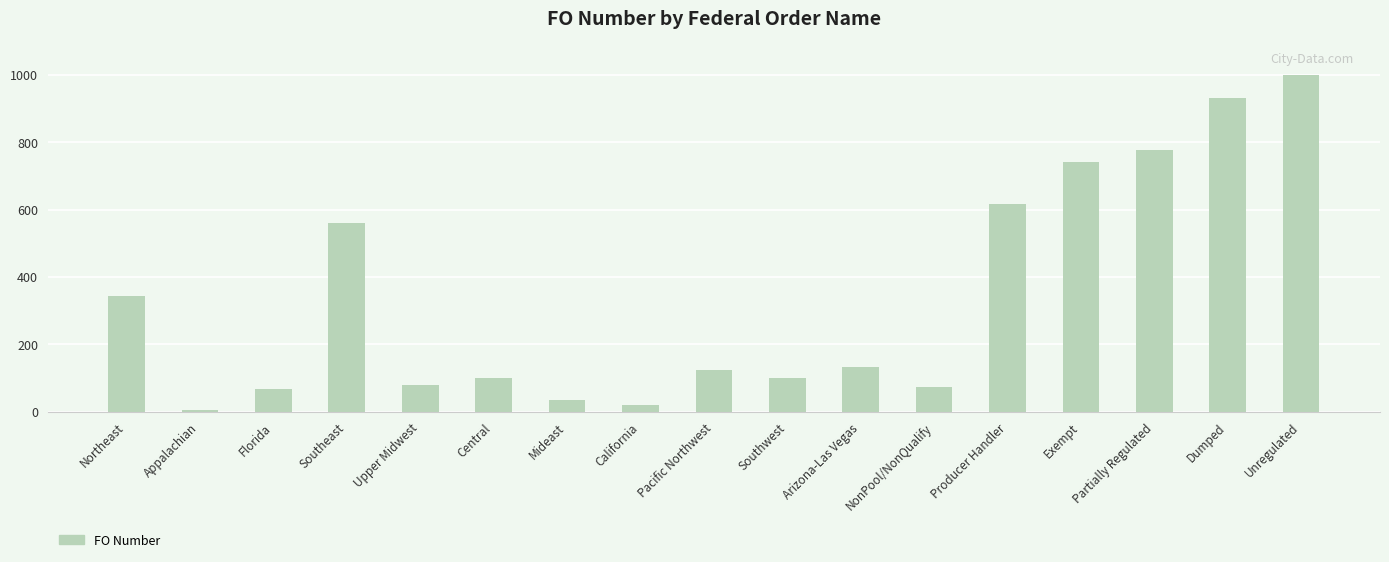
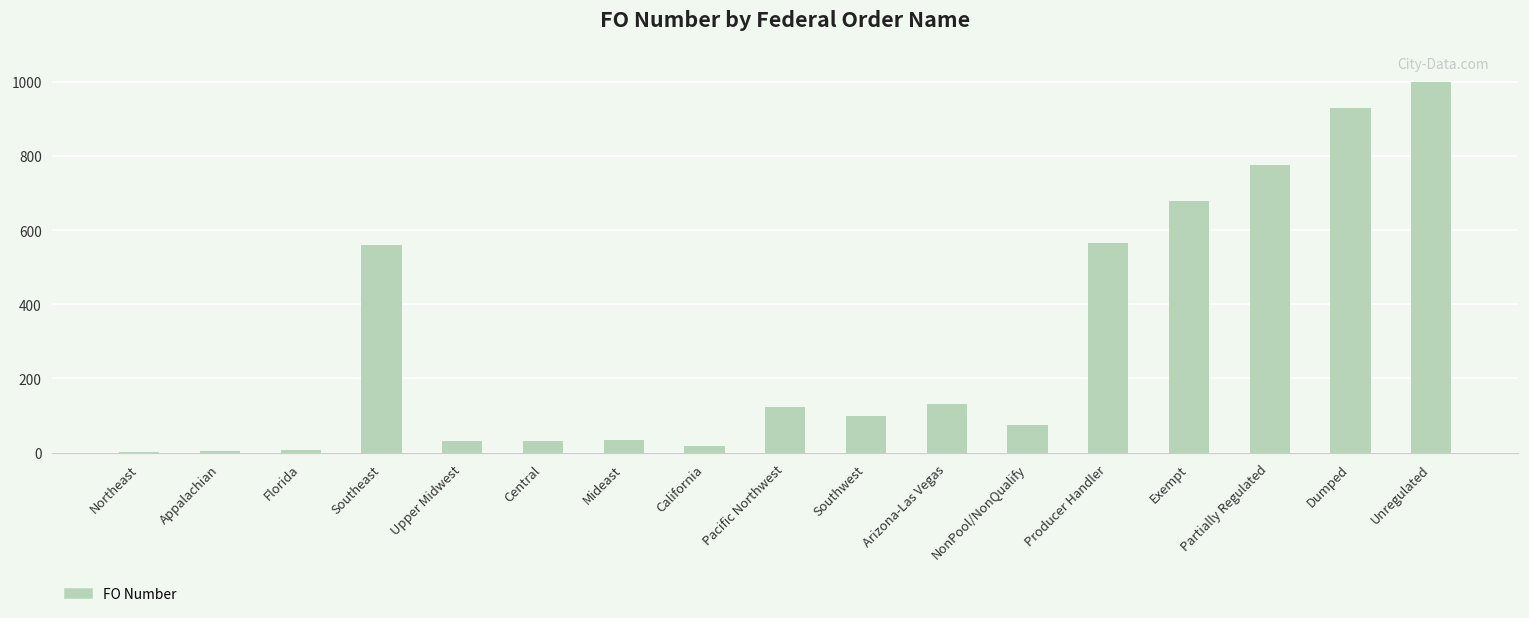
Northeast: 340 -> 0
Florida: 70 -> 10
Upper Midwest: 80 -> 30
Central: 100 -> 30
Producer Handler: 620 -> 570
Exempt: 740 -> 680
